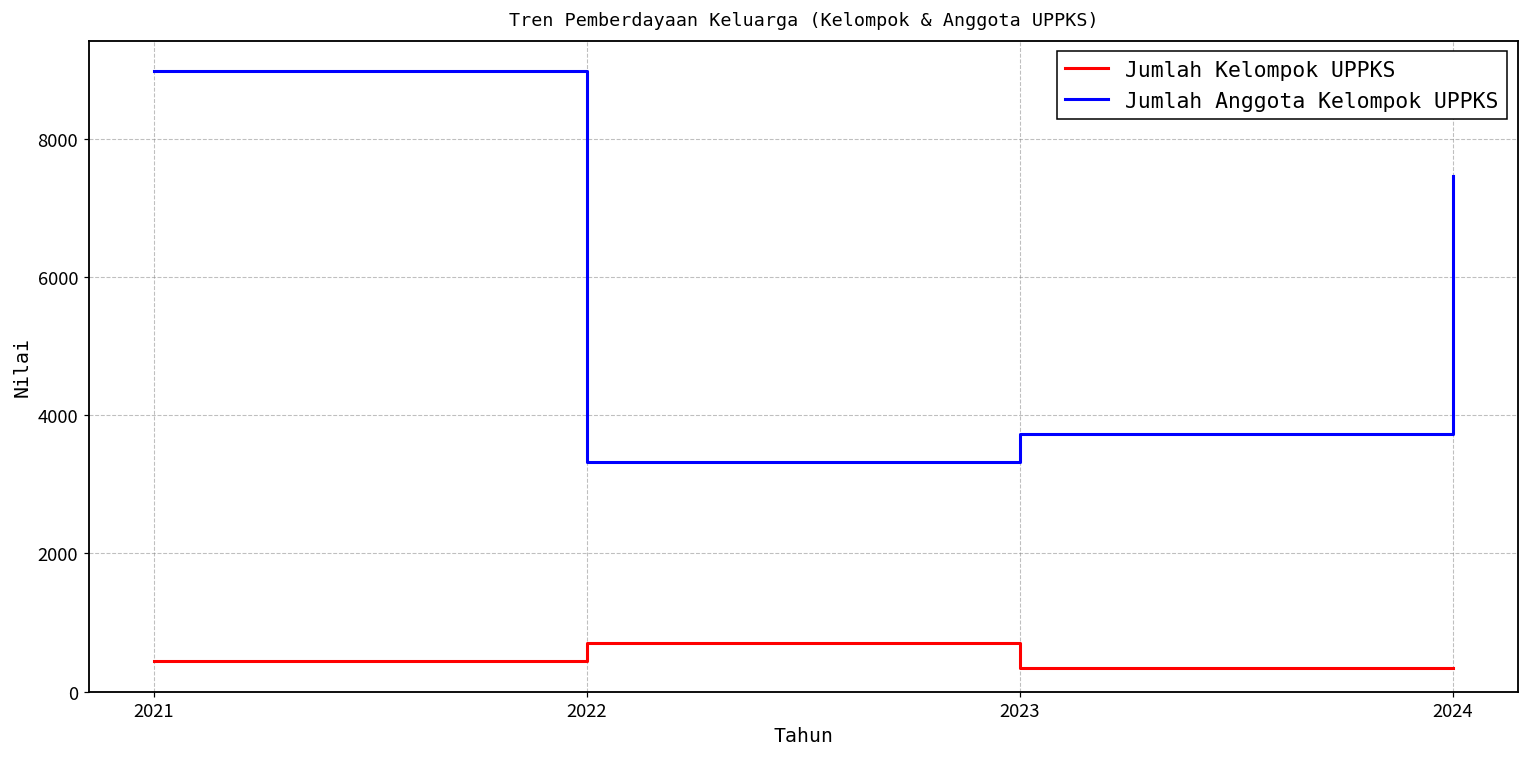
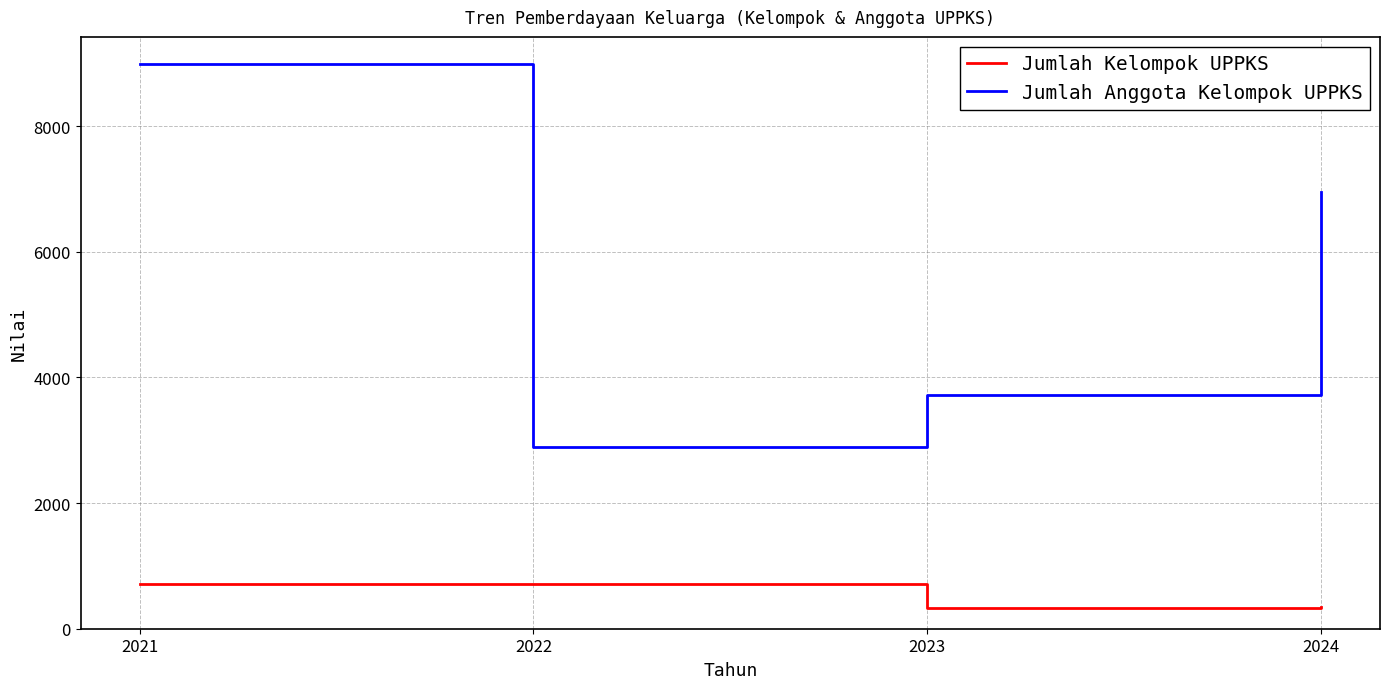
Jumlah Kelompok UPPKS, 2021: 500 -> 700
Jumlah Anggota Kelompok UPPKS, 2022: 3300 -> 2900
Jumlah Anggota Kelompok UPPKS, 2024: 7500 -> 6900
